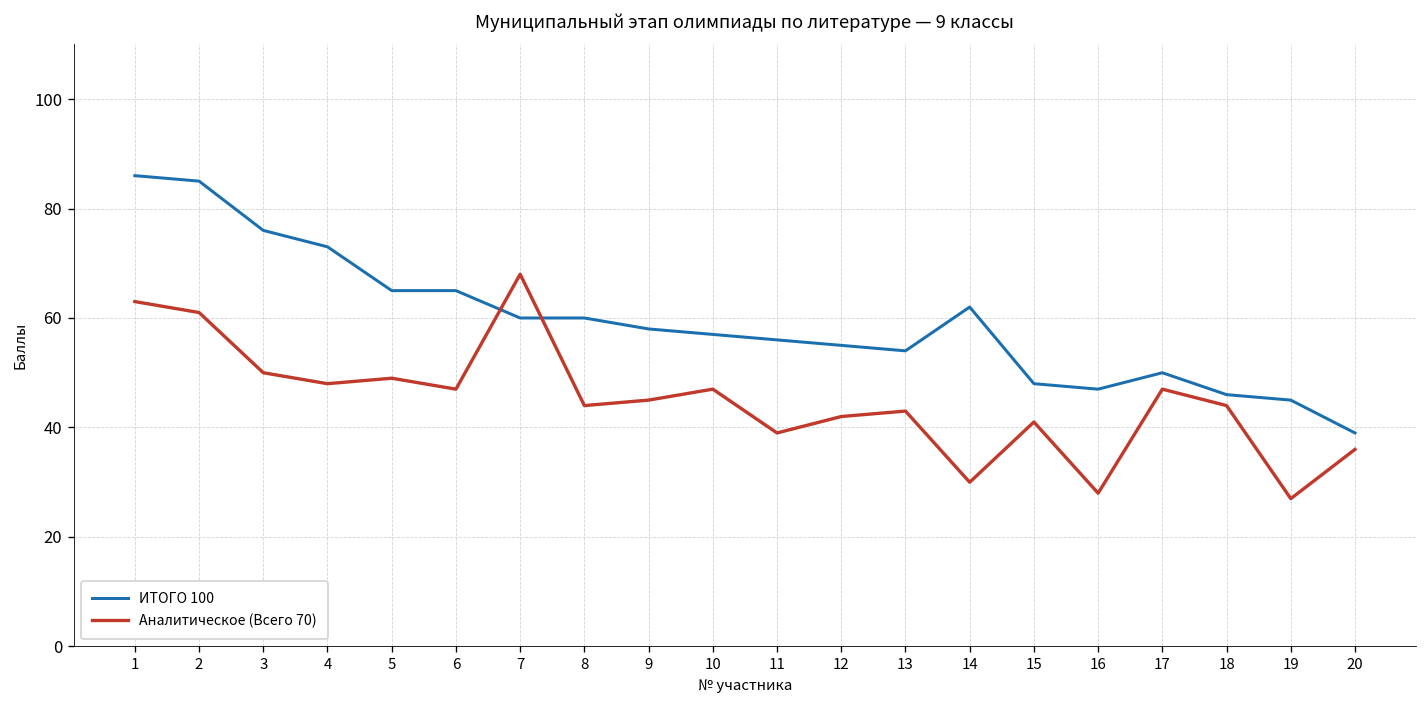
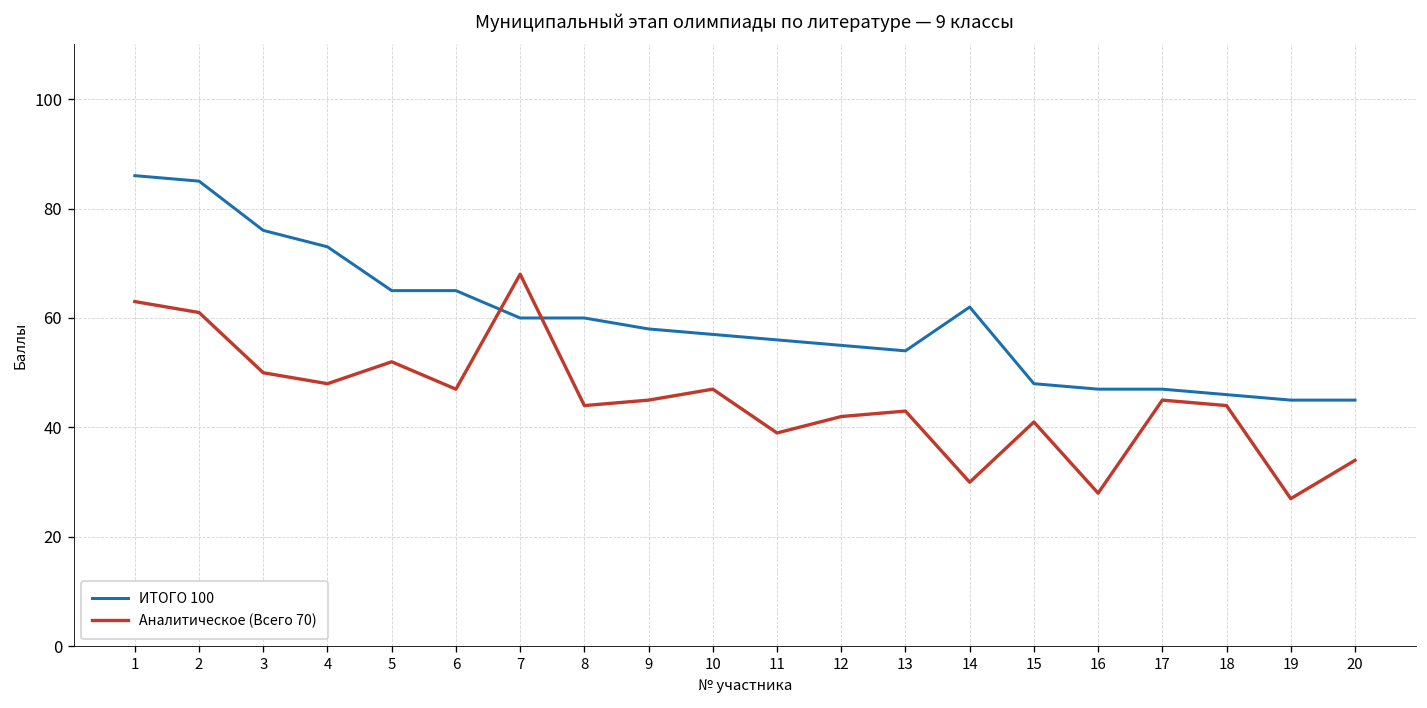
Аналитическое (Всего 70), 5: 49 -> 52
ИТОГО 100, 17: 50 -> 47
Аналитическое (Всего 70), 17: 47 -> 45
ИТОГО 100, 20: 39 -> 45
Аналитическое (Всего 70), 20: 36 -> 34
